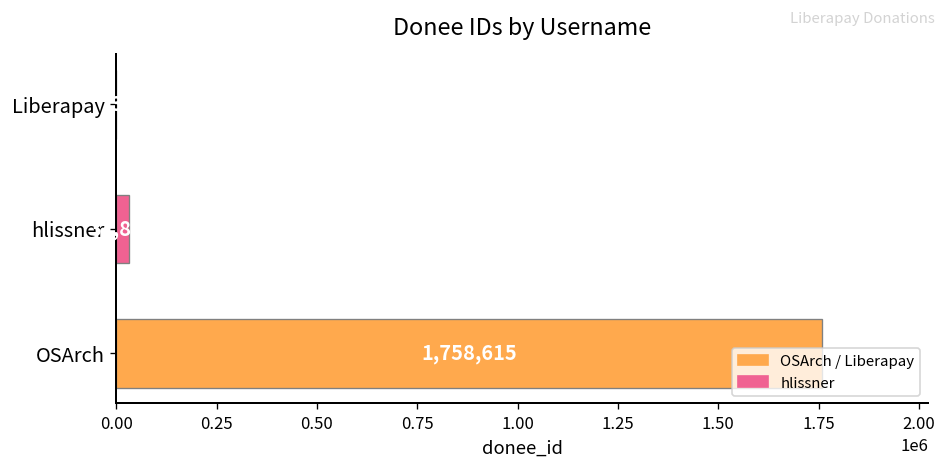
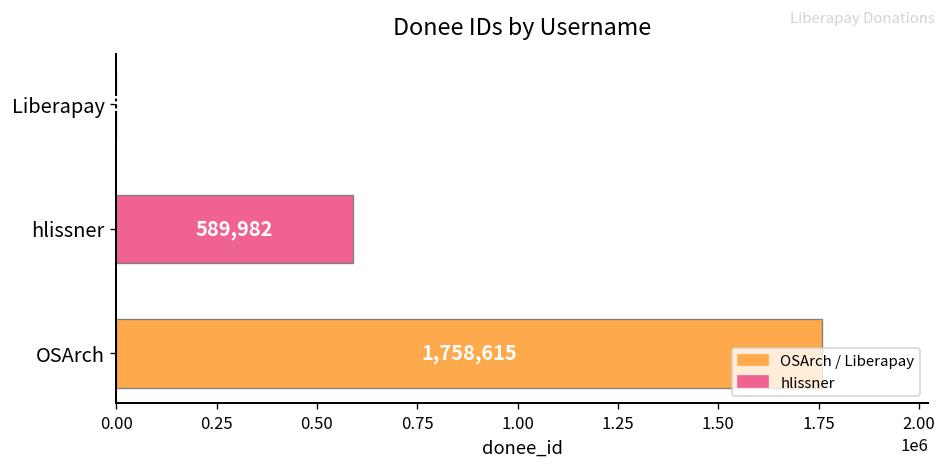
hlissner: 30000 -> 590000
